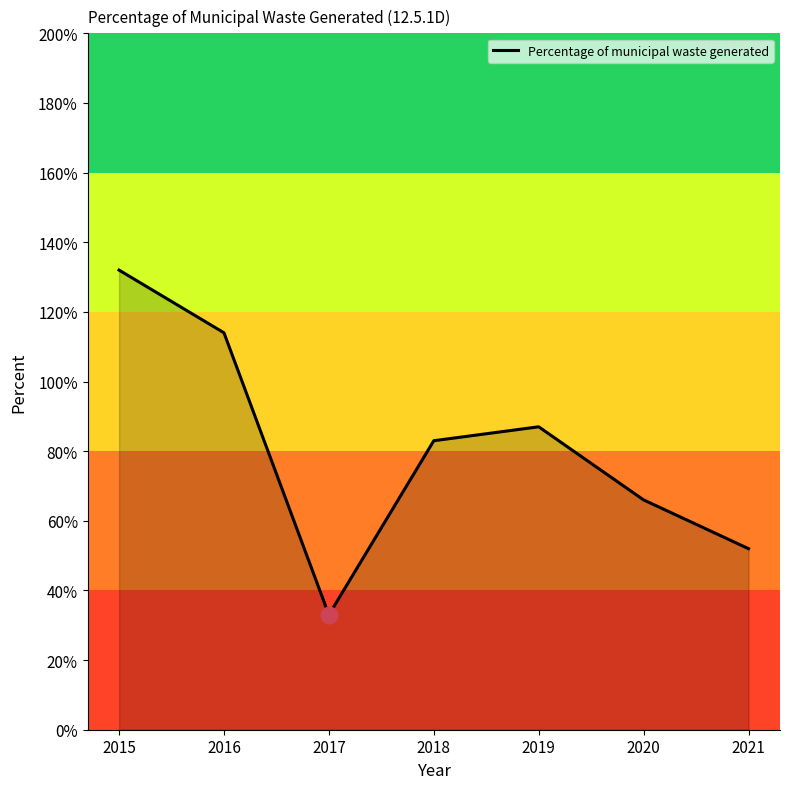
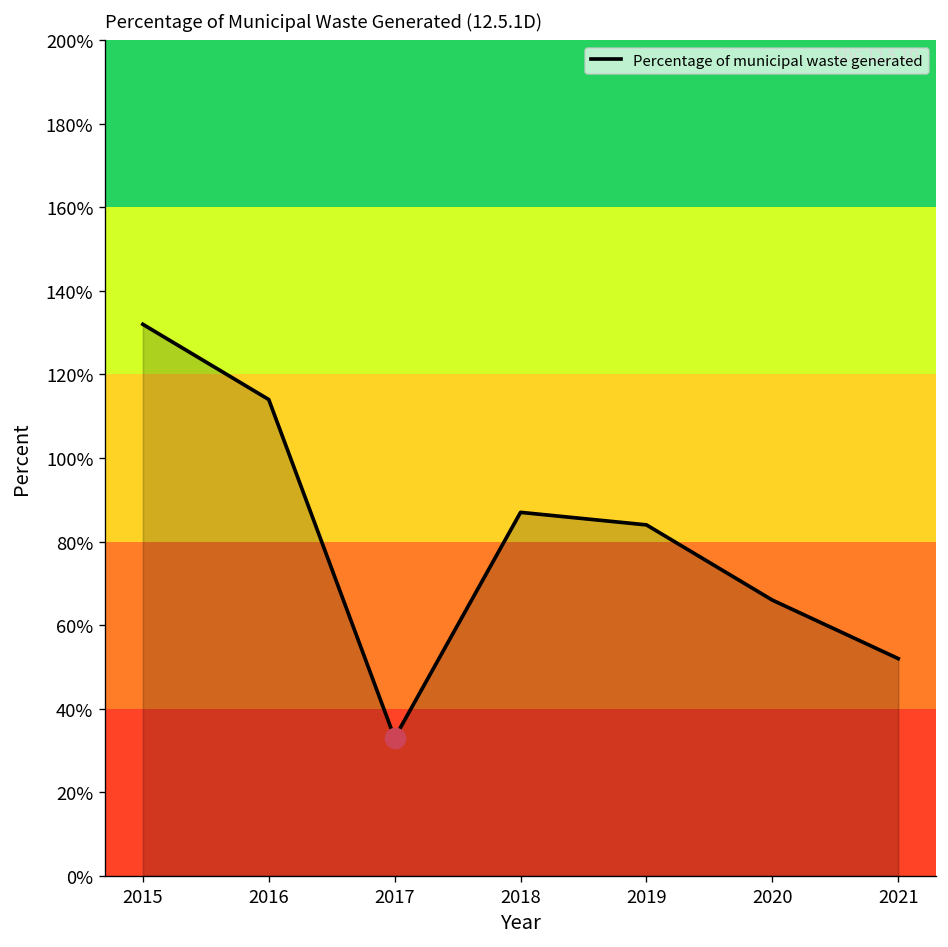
Percentage of municipal waste generated, 2018: 83% -> 87%
Percentage of municipal waste generated, 2019: 87% -> 84%
